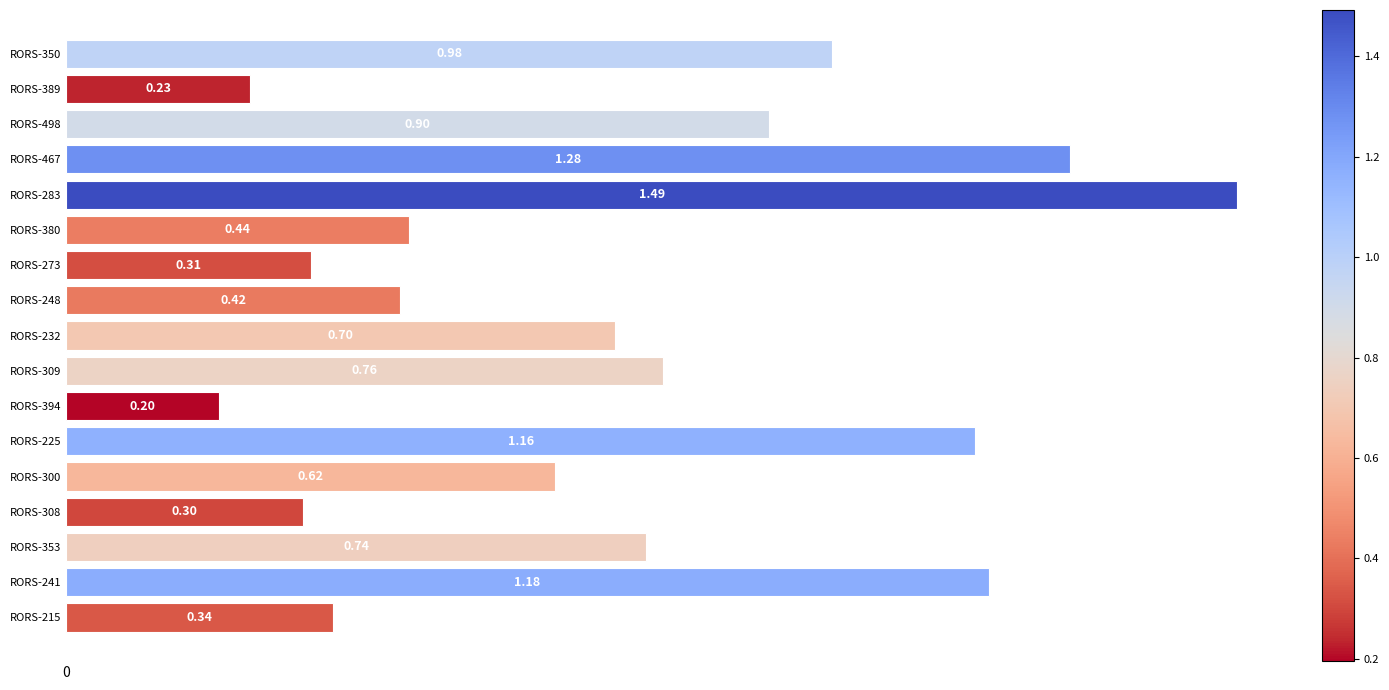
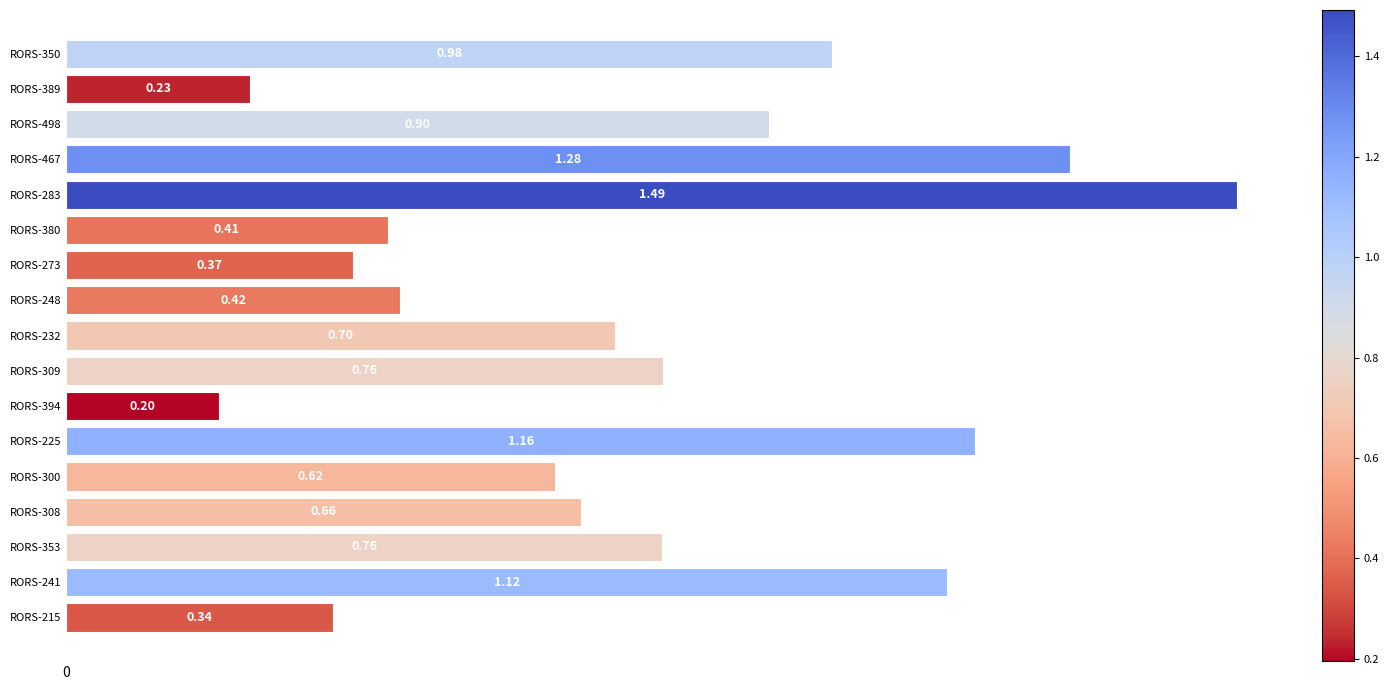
RORS-380: 0.44 -> 0.41
RORS-273: 0.31 -> 0.37
RORS-308: 0.30 -> 0.66
RORS-353: 0.74 -> 0.76
RORS-241: 1.18 -> 1.12
